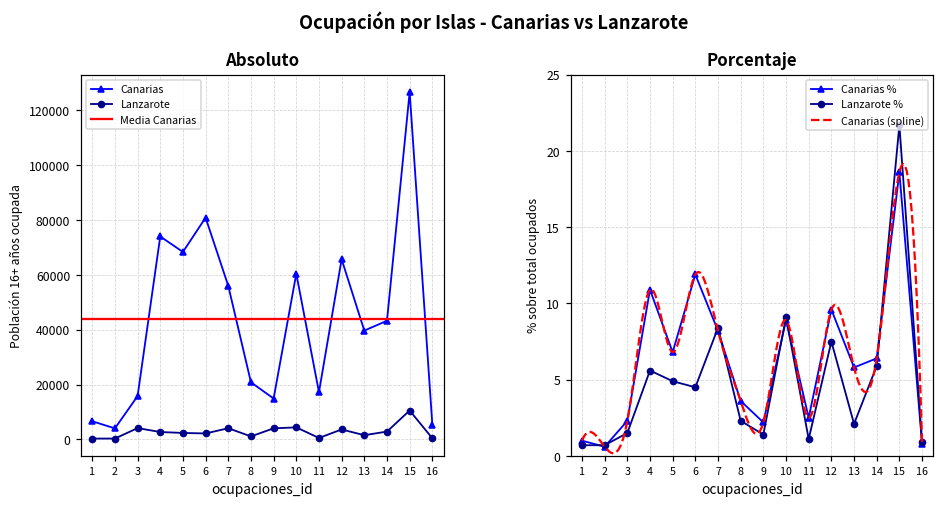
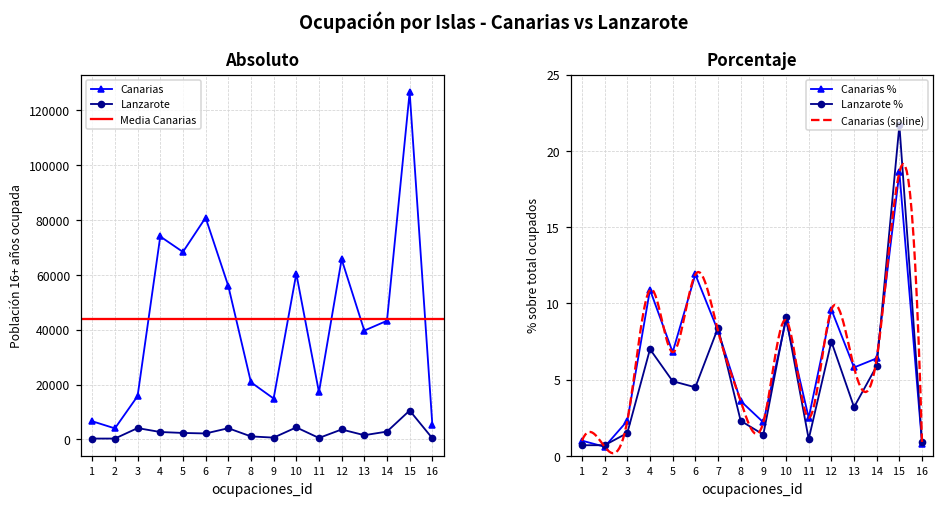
Absoluto, Lanzarote, 9: 4000 -> 1000
Porcentaje, Lanzarote %, 4: 5.6 -> 7.0
Porcentaje, Lanzarote %, 13: 2.1 -> 3.2
